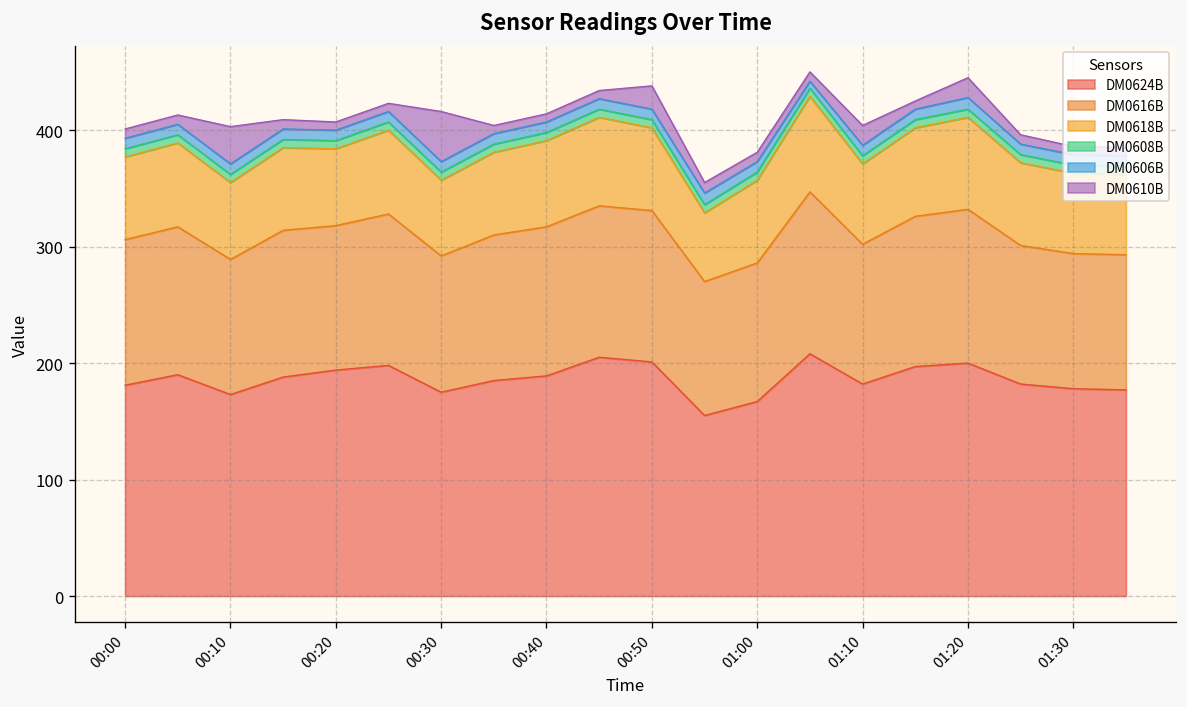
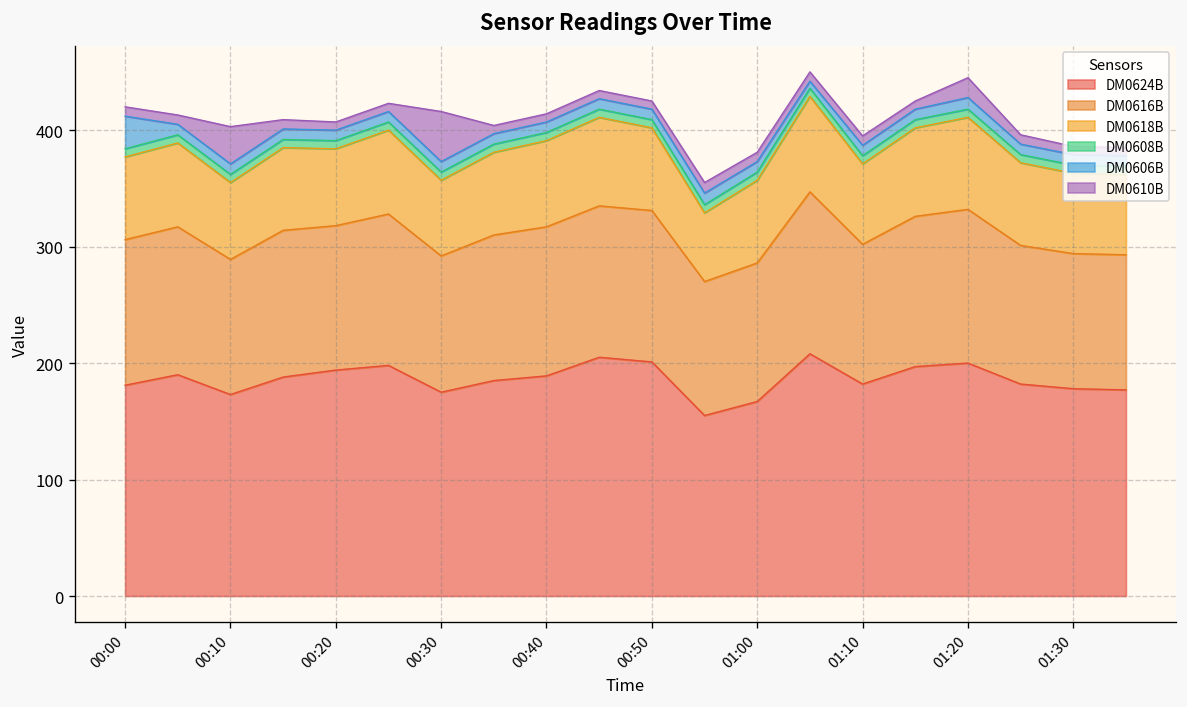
DM0606B, 00:00: 10 -> 30
DM0610B, 00:50: 20 -> 10
DM0610B, 01:10: 20 -> 10
